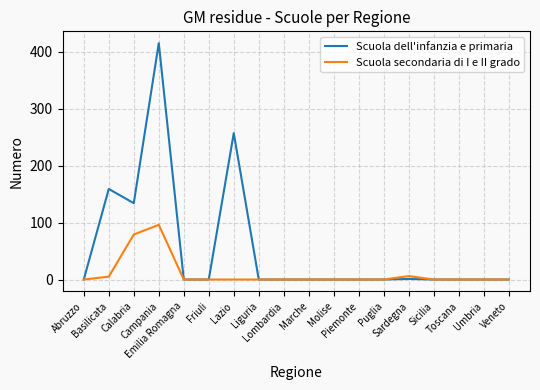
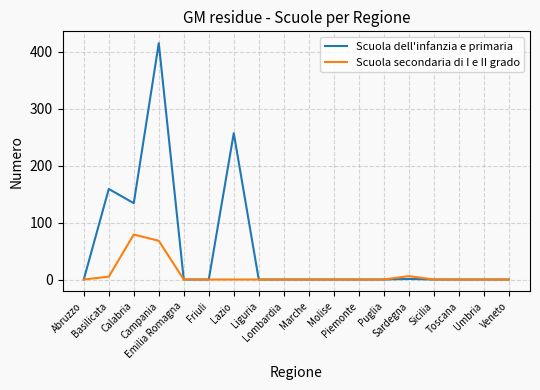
Scuola secondaria di I e II grado, Campania: 100 -> 70
